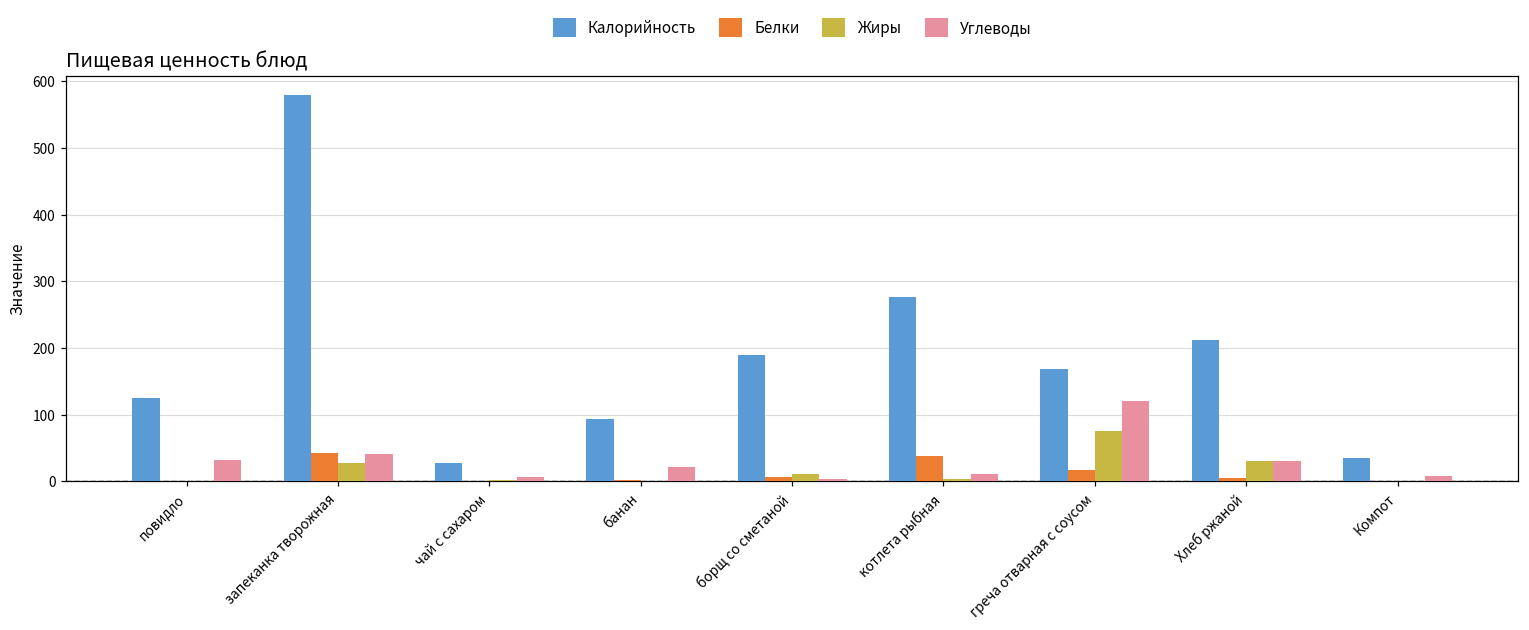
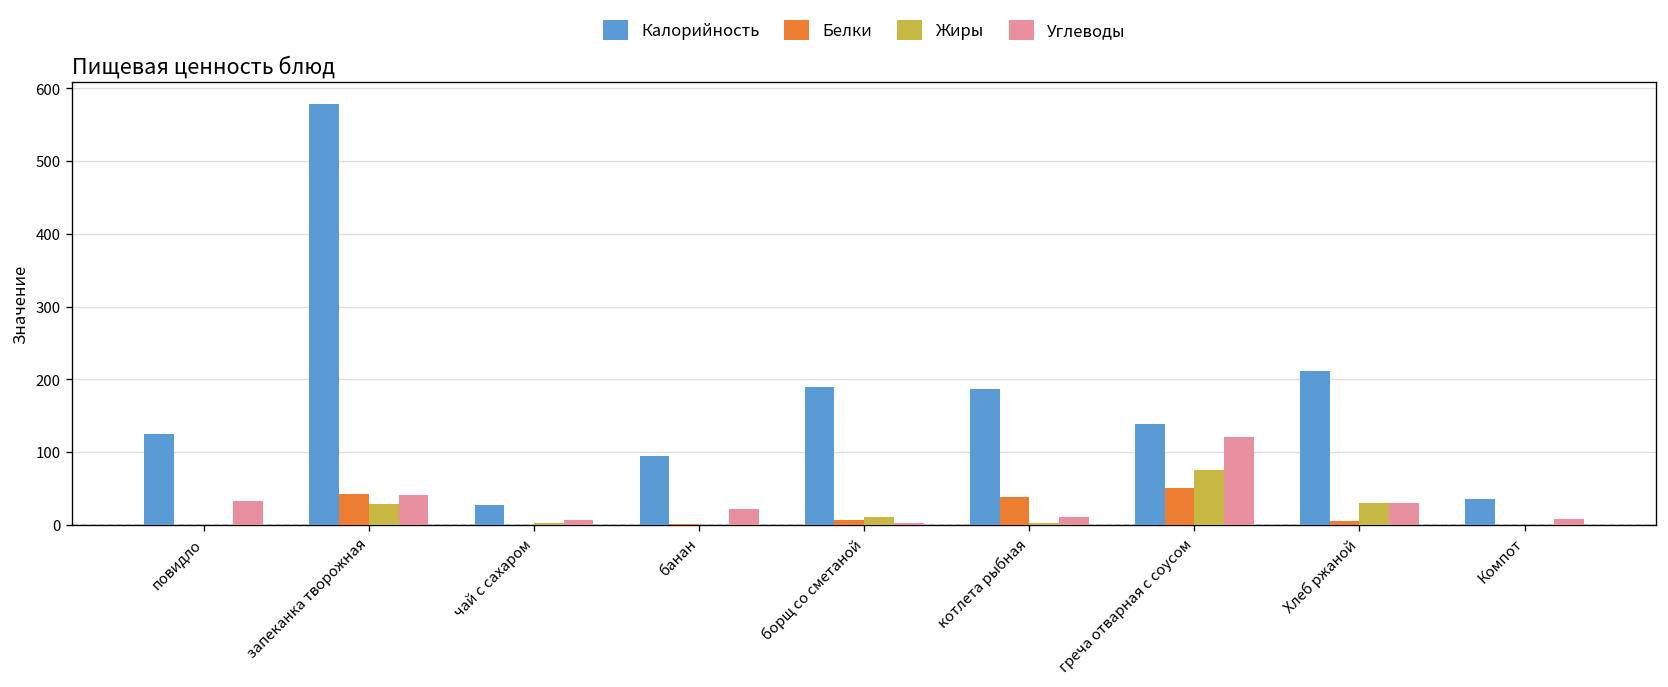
Калорийность, котлета рыбная: 280 -> 190
Калорийность, греча отварная с соусом: 170 -> 140
Белки, греча отварная с соусом: 20 -> 50
